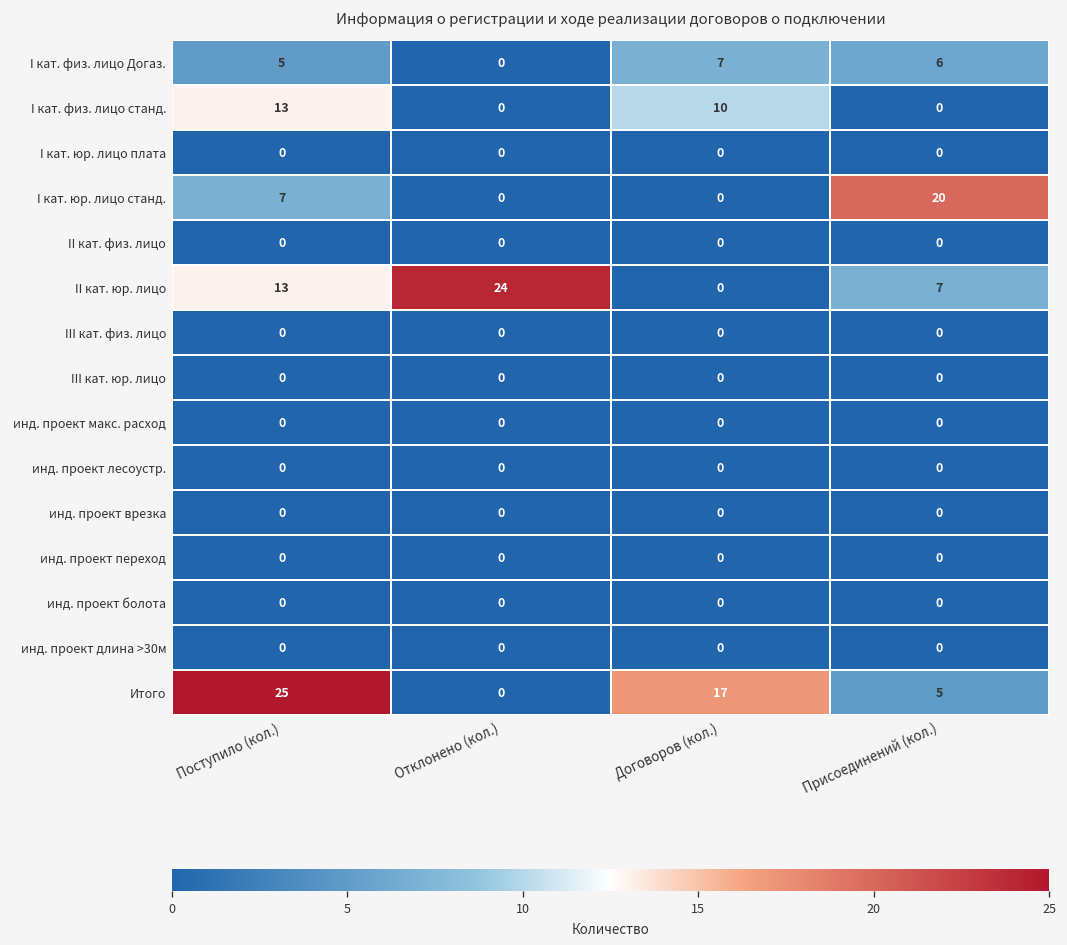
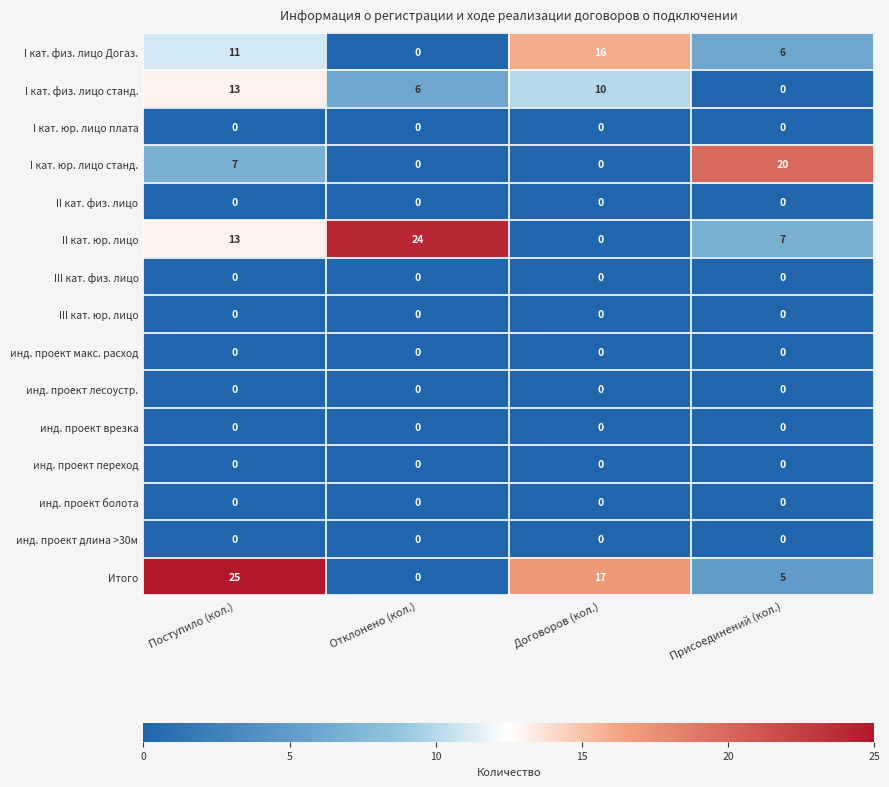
I кат. физ. лицо Догаз., Поступило (кол.): 5 -> 11
I кат. физ. лицо Догаз., Договоров (кол.): 7 -> 16
I кат. физ. лицо станд., Отклонено (кол.): 0 -> 6
